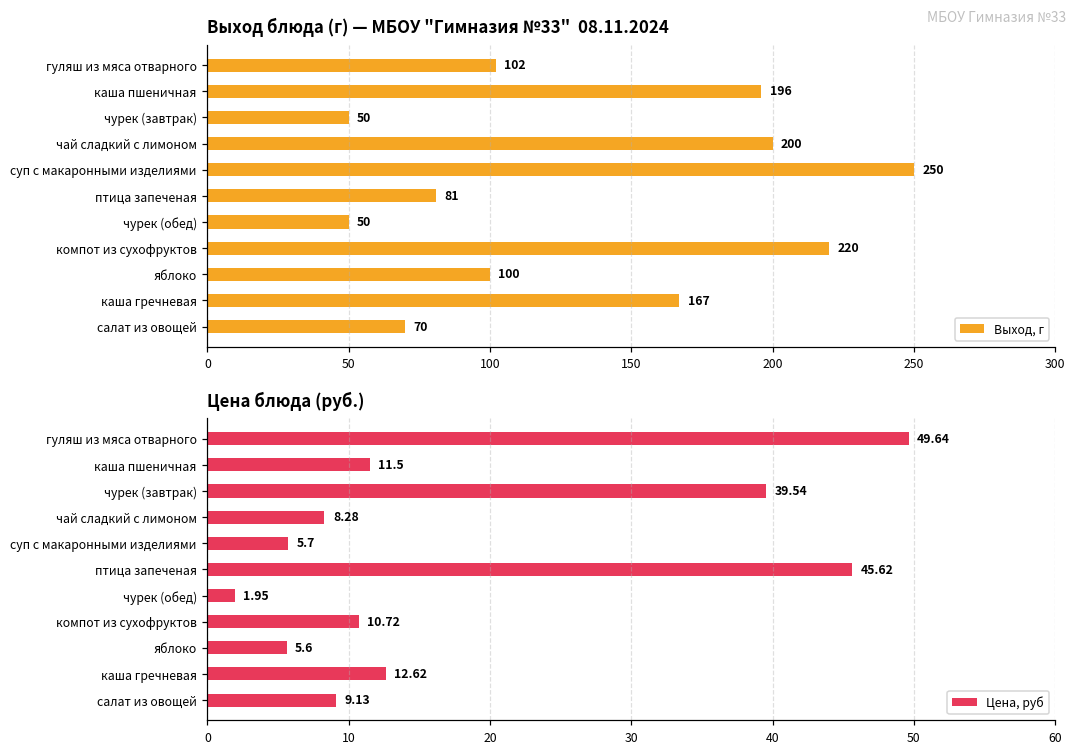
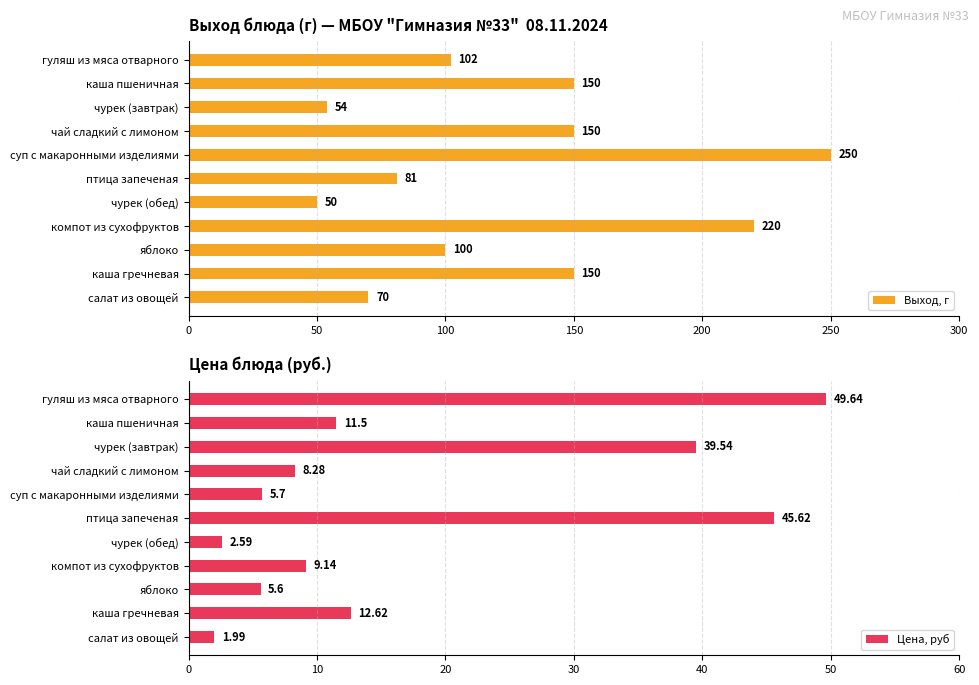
Выход блюда (г) — МБОУ "Гимназия №33" 08.11.2024, каша пшеничная: 196 -> 150
Выход блюда (г) — МБОУ "Гимназия №33" 08.11.2024, чурек (завтрак): 50 -> 54
Выход блюда (г) — МБОУ "Гимназия №33" 08.11.2024, чай сладкий с лимоном: 200 -> 150
Выход блюда (г) — МБОУ "Гимназия №33" 08.11.2024, каша гречневая: 167 -> 150
Цена блюда (руб.), чурек (обед): 1.95 -> 2.59
Цена блюда (руб.), компот из сухофруктов: 10.72 -> 9.14
Цена блюда (руб.), салат из овощей: 9.13 -> 1.99
